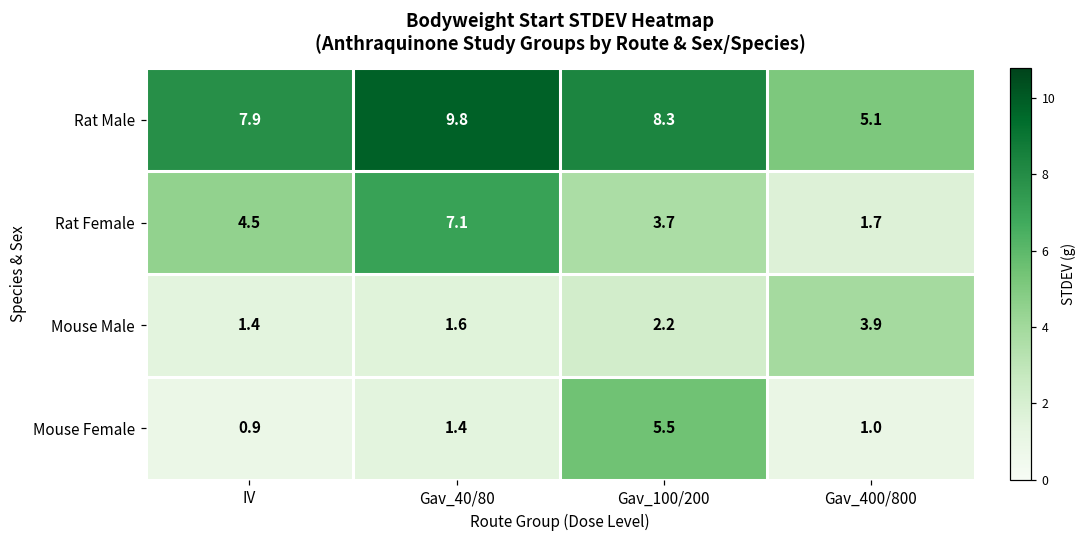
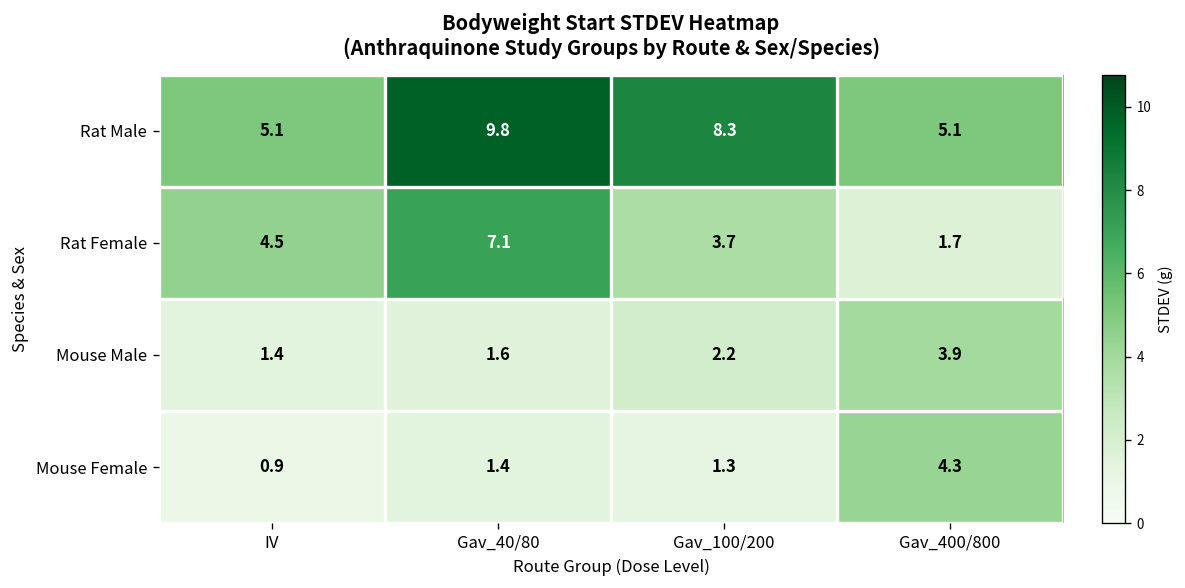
Rat Male, IV: 7.9 -> 5.1
Mouse Female, Gav_100/200: 5.5 -> 1.3
Mouse Female, Gav_400/800: 1.0 -> 4.3
